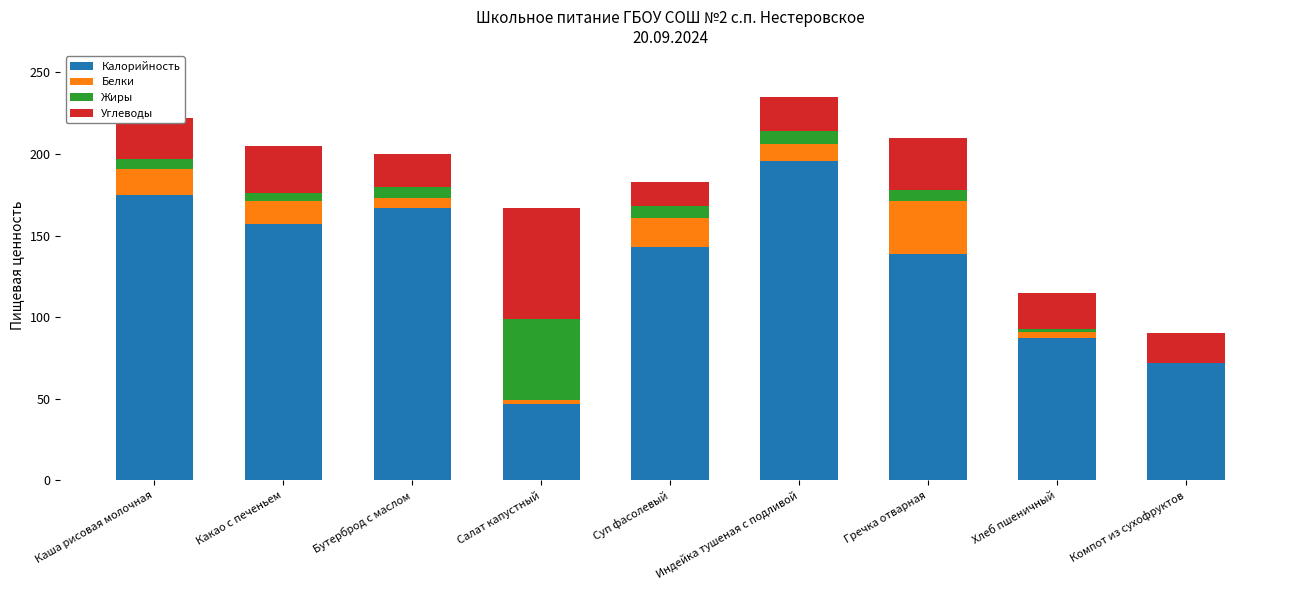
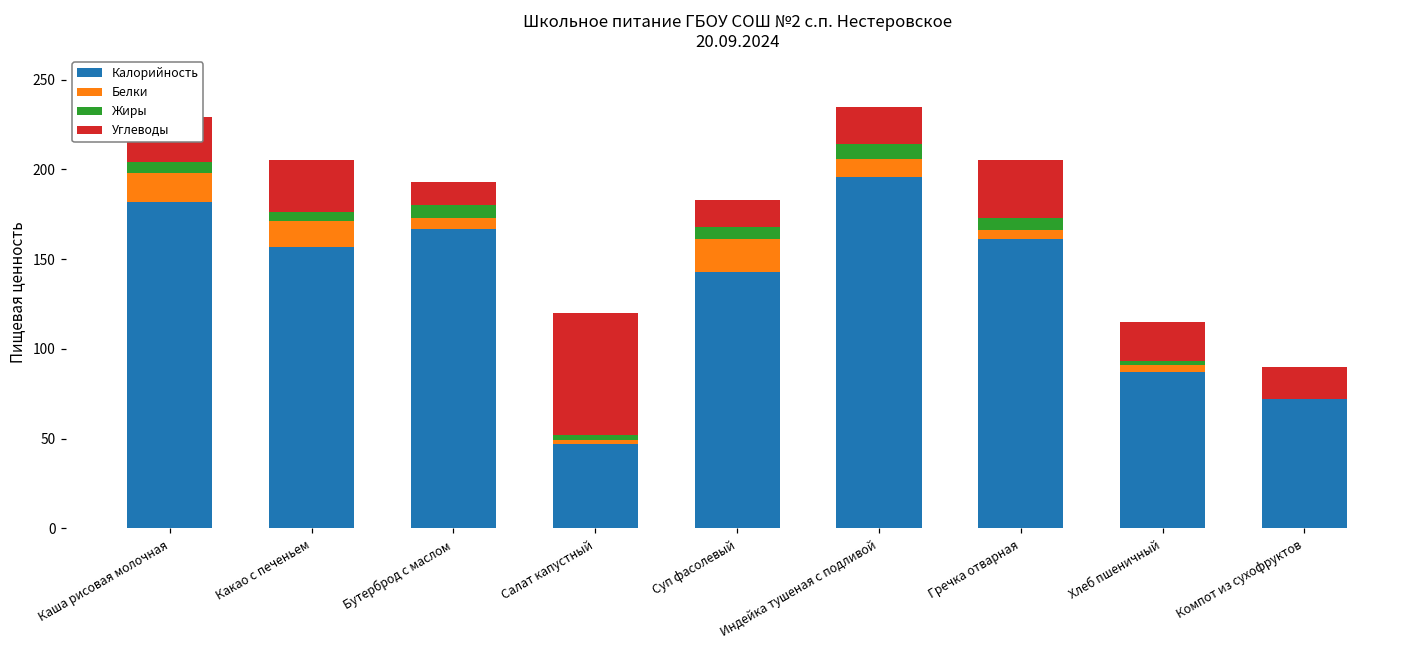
Калорийность, Каша рисовая молочная: 175 -> 182
Углеводы, Бутерброд с маслом: 20 -> 13
Жиры, Салат капустный: 50 -> 3
Калорийность, Гречка отварная: 139 -> 161
Белки, Гречка отварная: 32 -> 5
